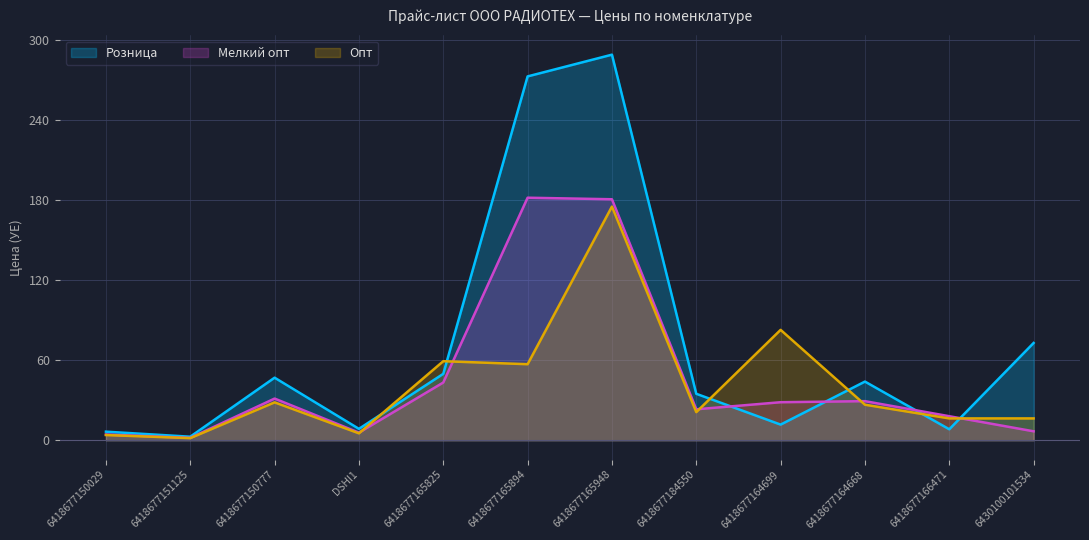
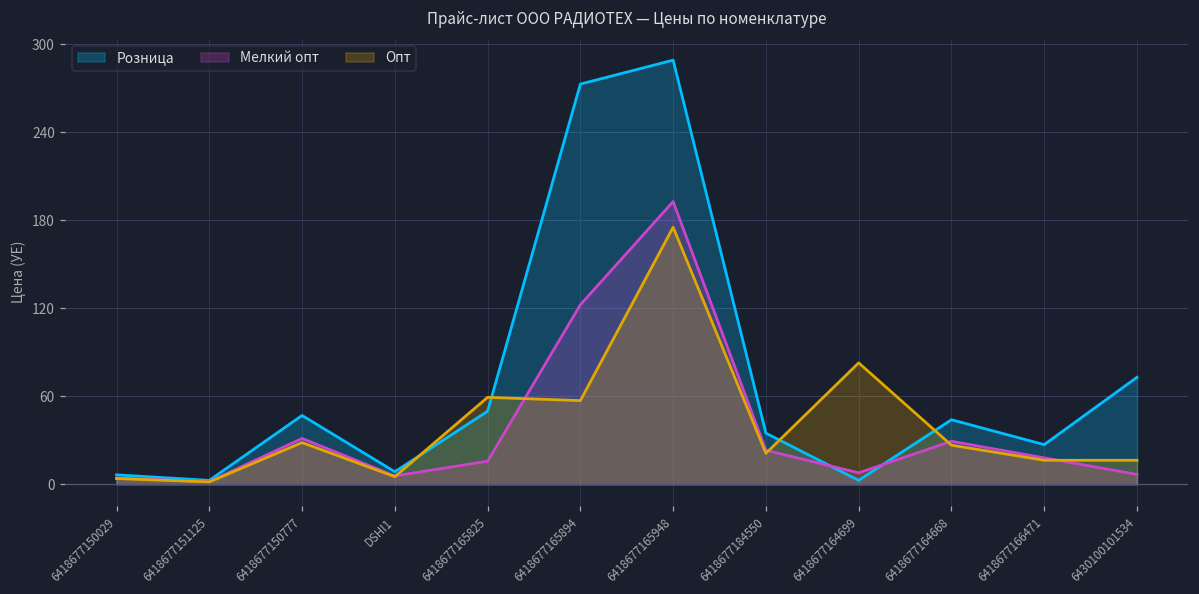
Мелкий опт, 6418677165825: 43 -> 16
Мелкий опт, 6418677165894: 182 -> 122
Мелкий опт, 6418677165948: 181 -> 193
Розница, 6418677164699: 12 -> 3
Мелкий опт, 6418677164699: 29 -> 8
Розница, 6418677166471: 8 -> 27
